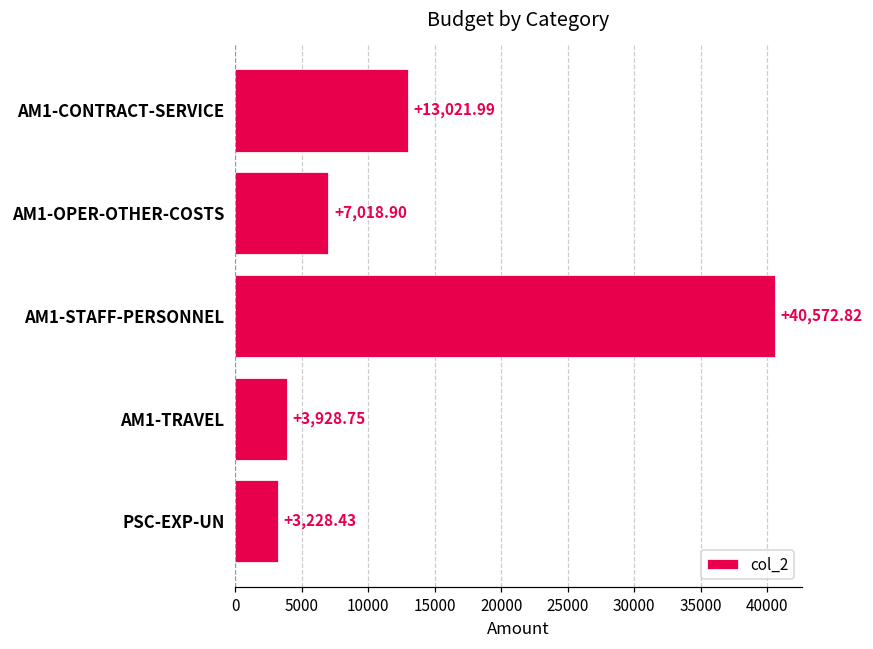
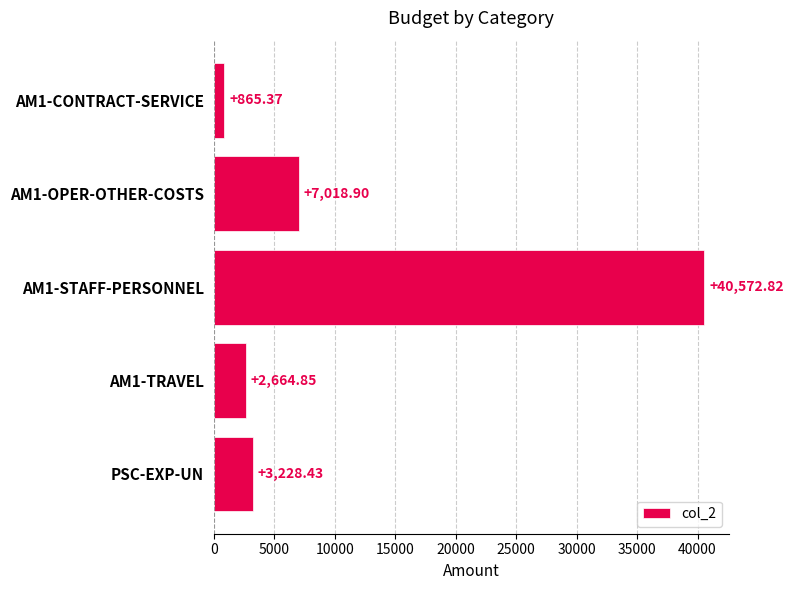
AM1-CONTRACT-SERVICE: +13,021.99 -> +865.37
AM1-TRAVEL: +3,928.75 -> +2,664.85
